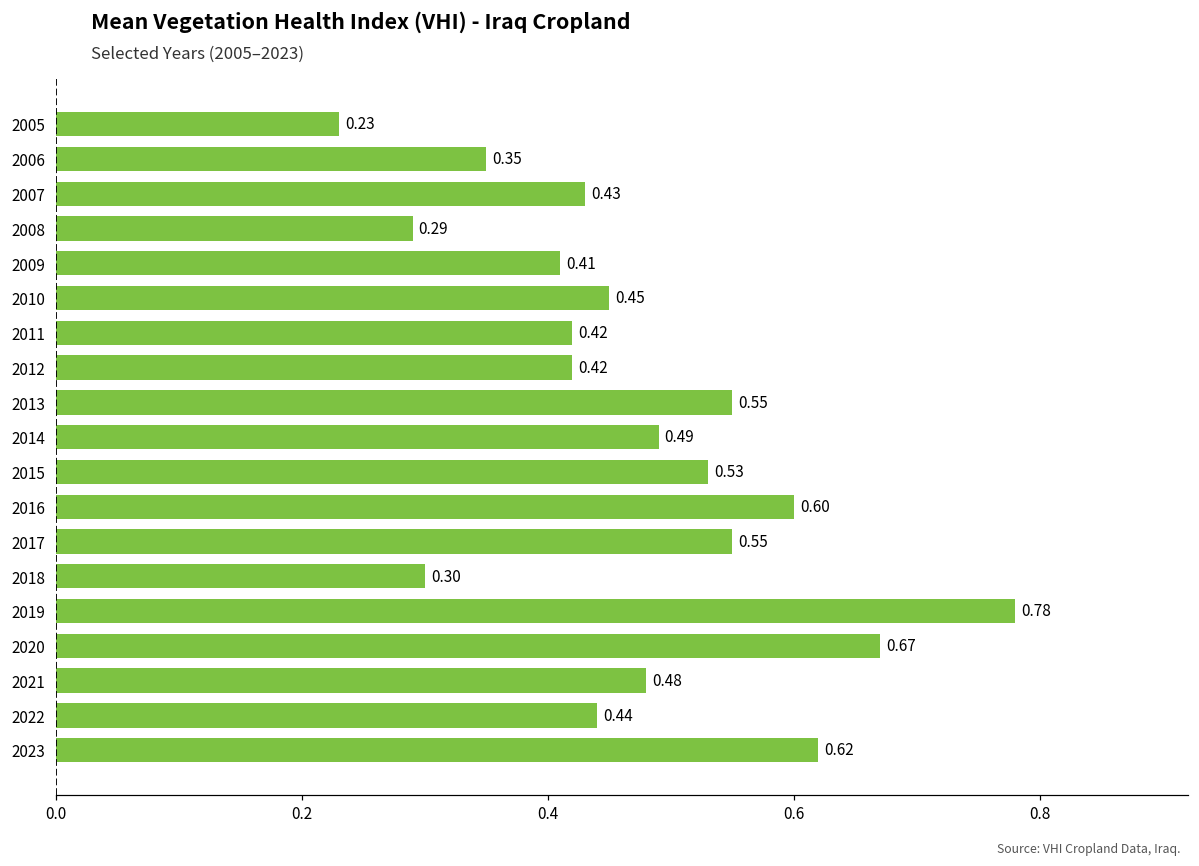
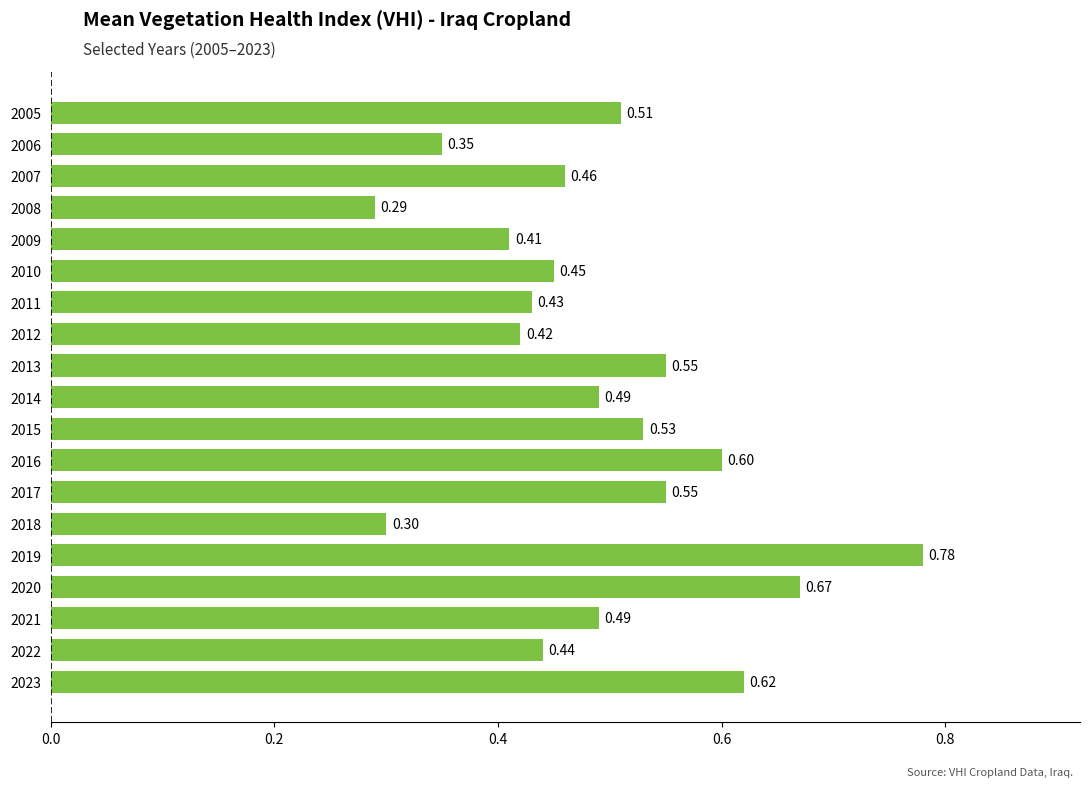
2005: 0.23 -> 0.51
2007: 0.43 -> 0.46
2011: 0.42 -> 0.43
2021: 0.48 -> 0.49
